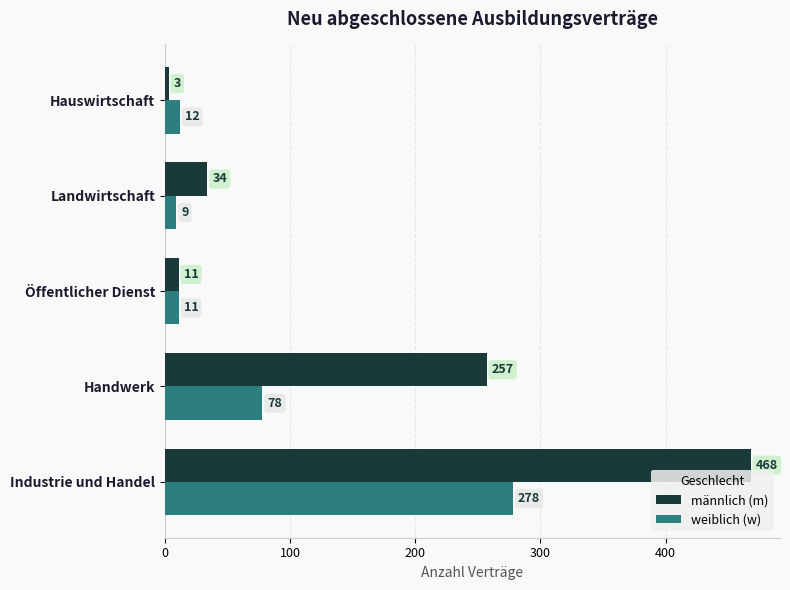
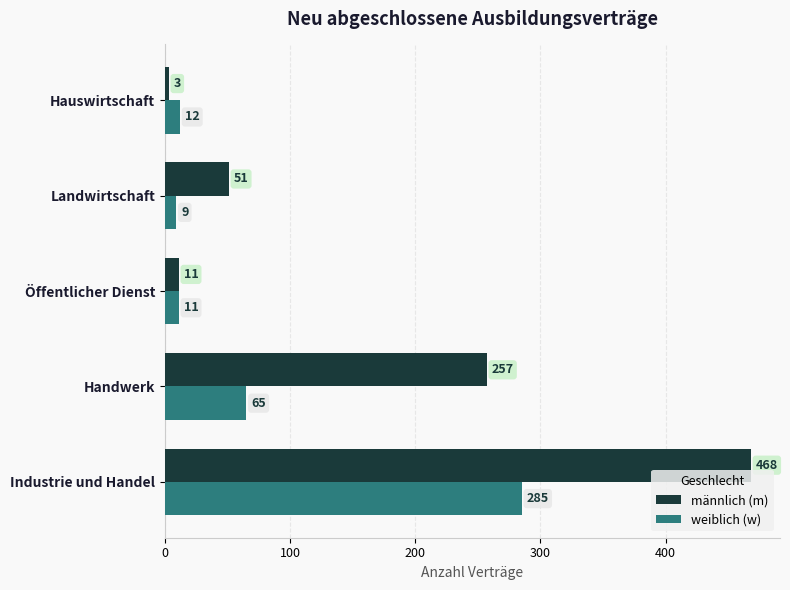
männlich (m), Landwirtschaft: 34 -> 51
weiblich (w), Handwerk: 78 -> 65
weiblich (w), Industrie und Handel: 278 -> 285
